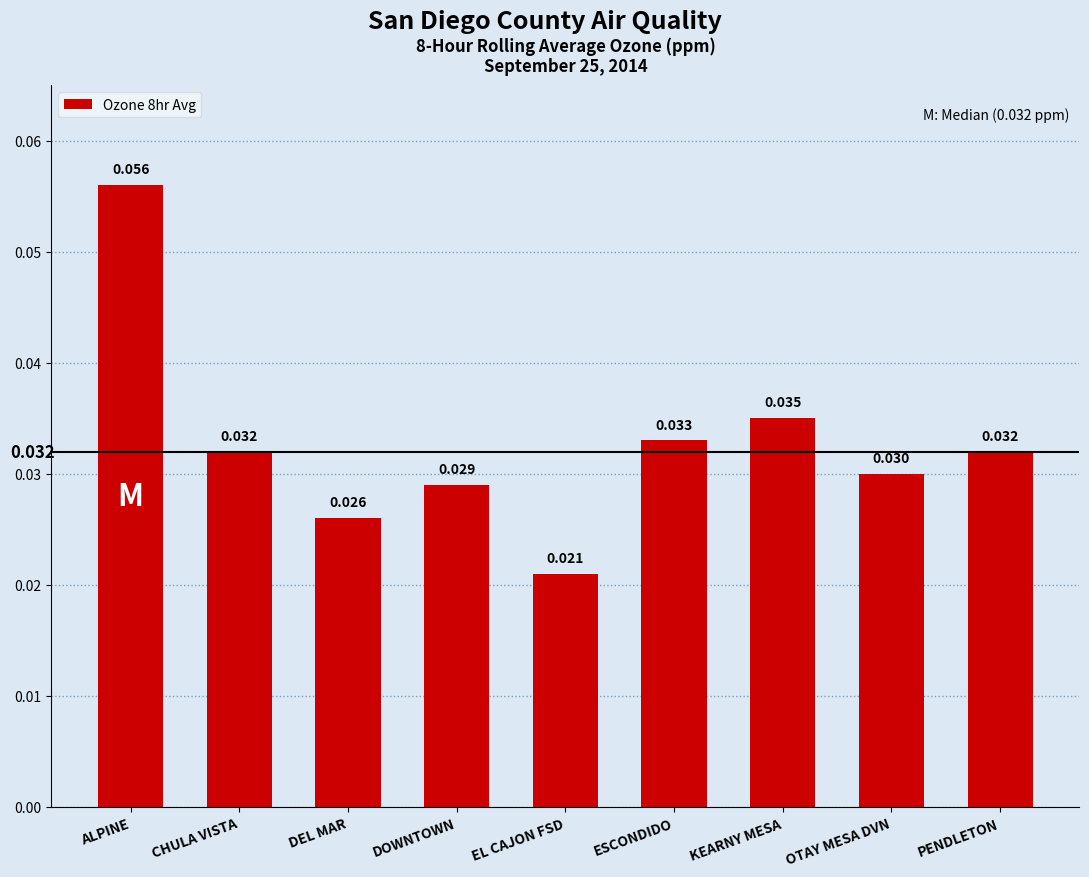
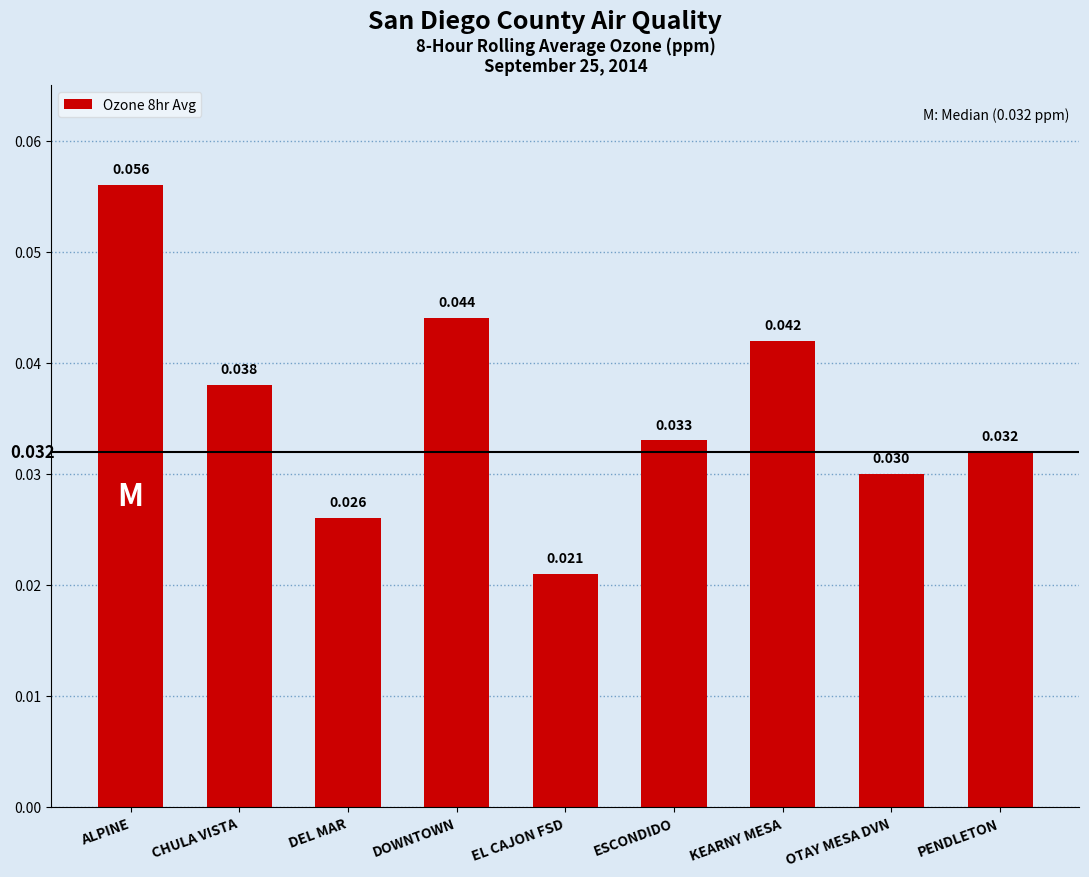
CHULA VISTA: 0.032 -> 0.038
DOWNTOWN: 0.029 -> 0.044
KEARNY MESA: 0.035 -> 0.042
